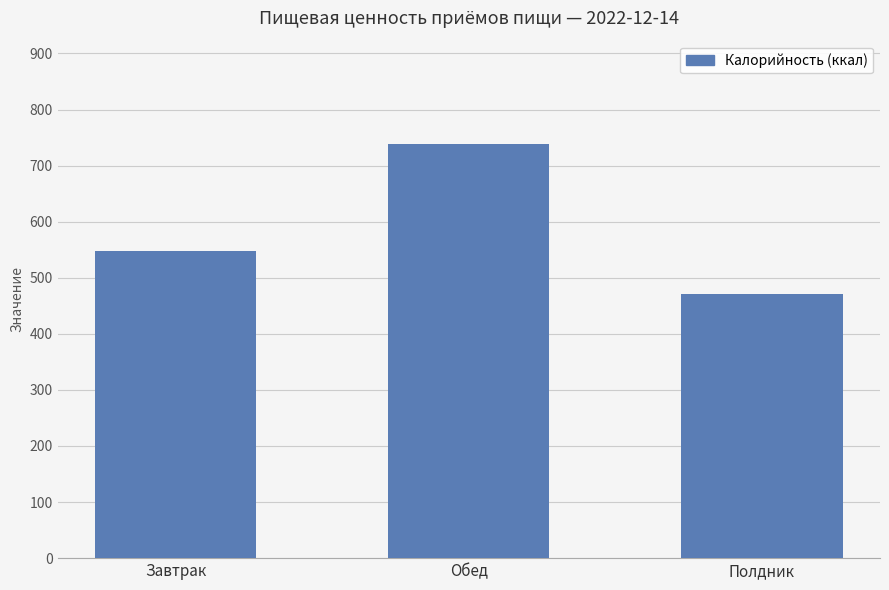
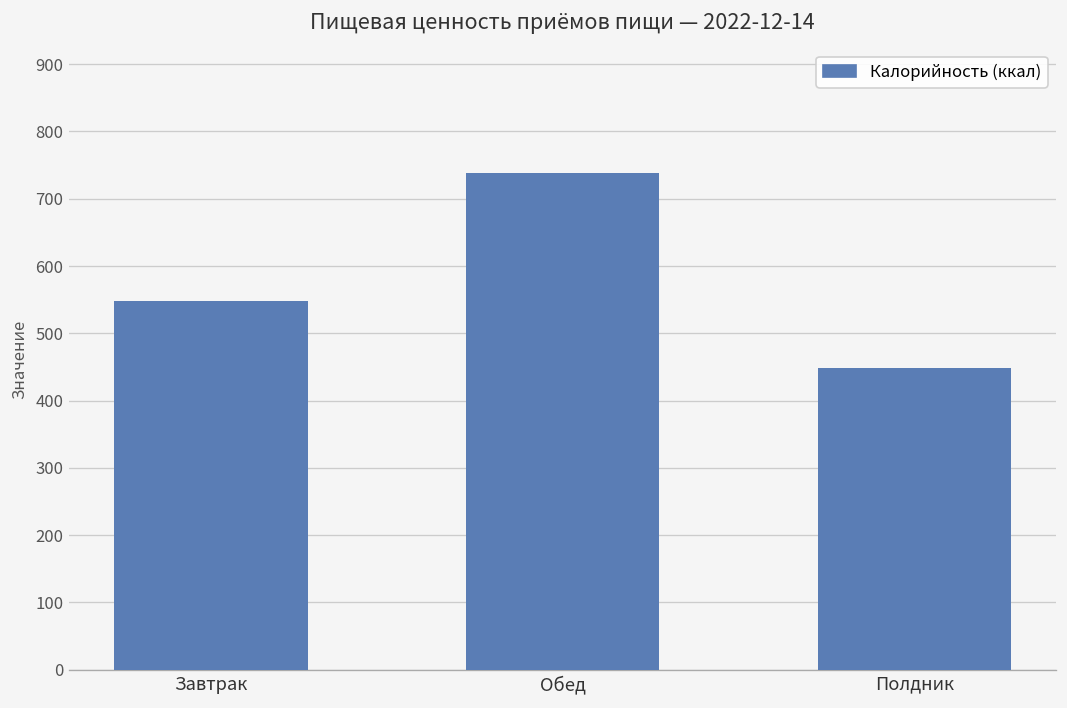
Полдник: 470 -> 450
